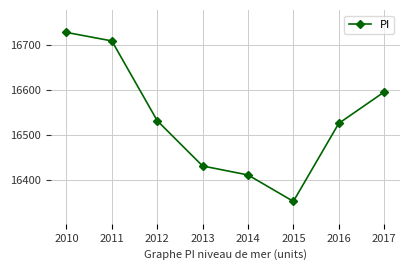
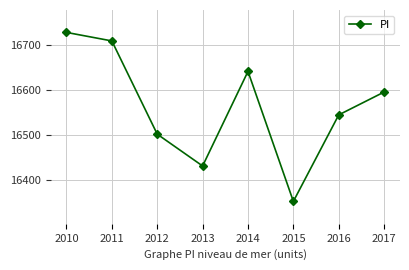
2012: 16530 -> 16500
2014: 16410 -> 16640
2016: 16530 -> 16550
